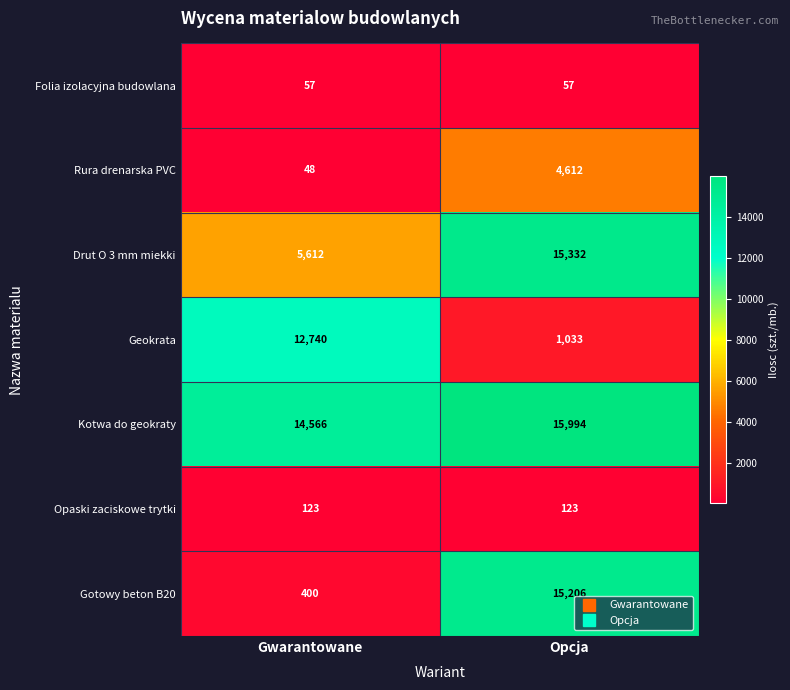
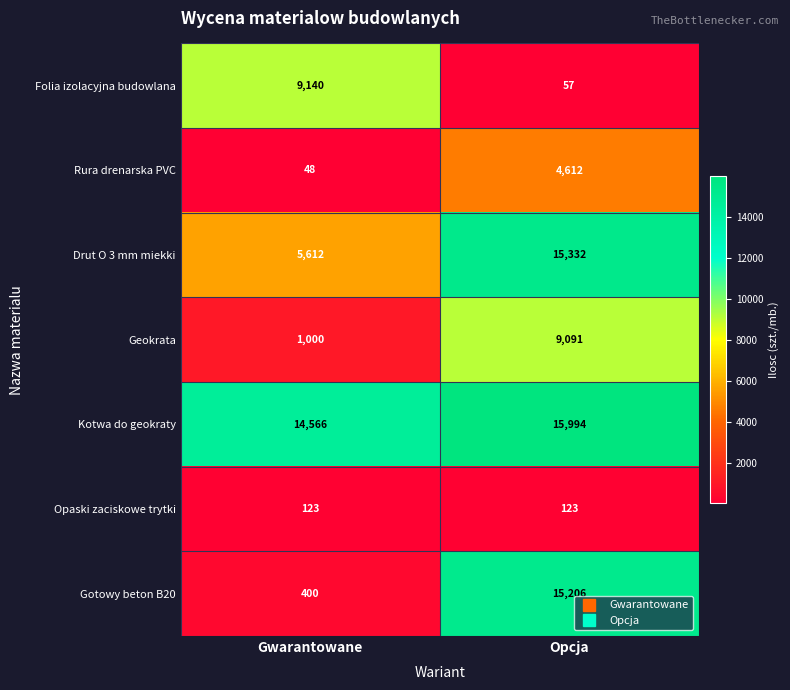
Folia izolacyjna budowlana, Gwarantowane: 57 -> 9,140
Geokrata, Gwarantowane: 12,740 -> 1,000
Geokrata, Opcja: 1,033 -> 9,091
